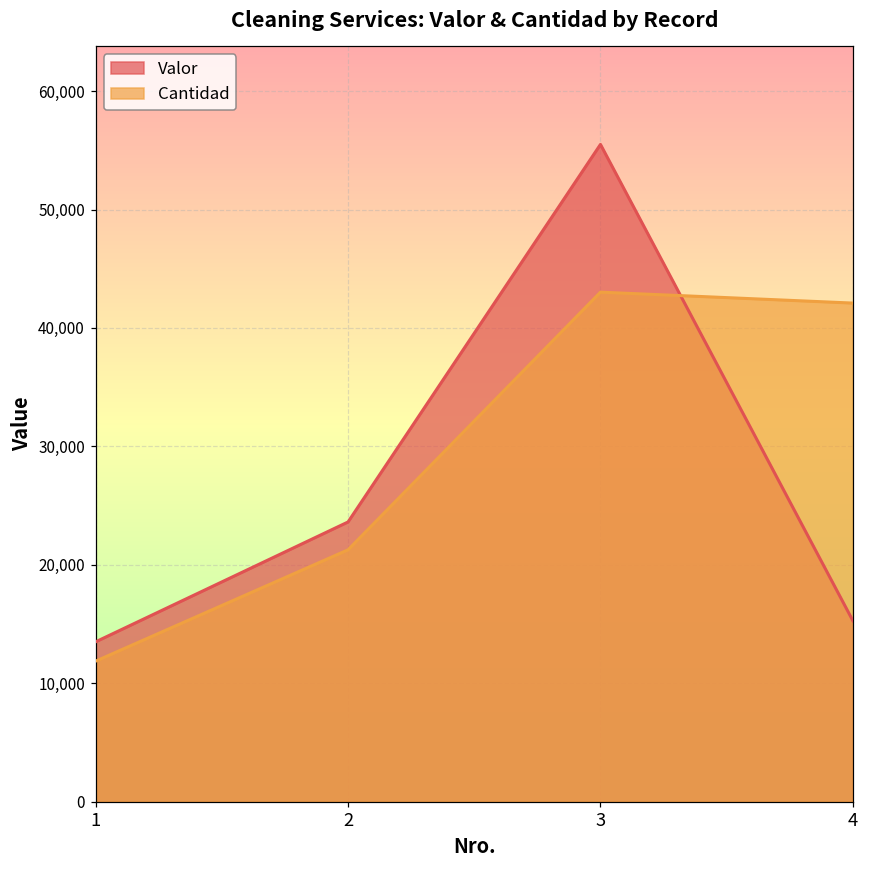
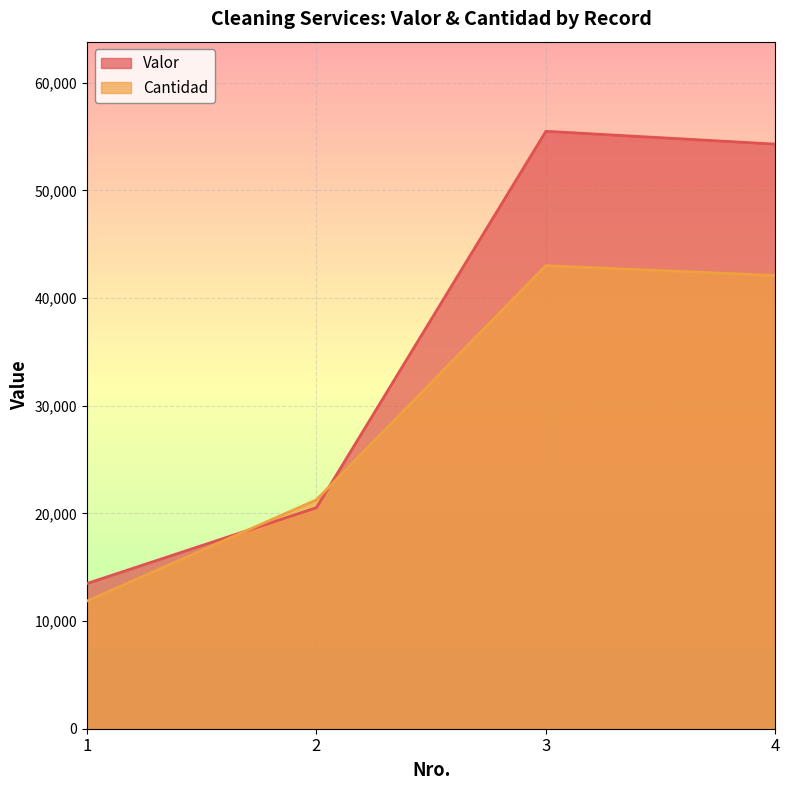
Valor, 2: 23,600 -> 20,500
Valor, 4: 15,300 -> 54,300
